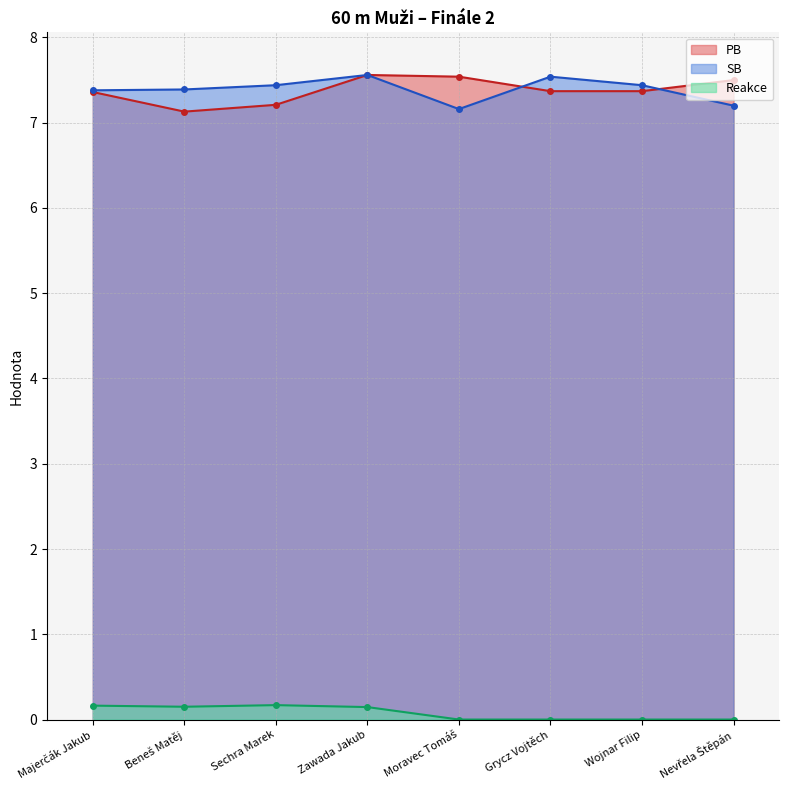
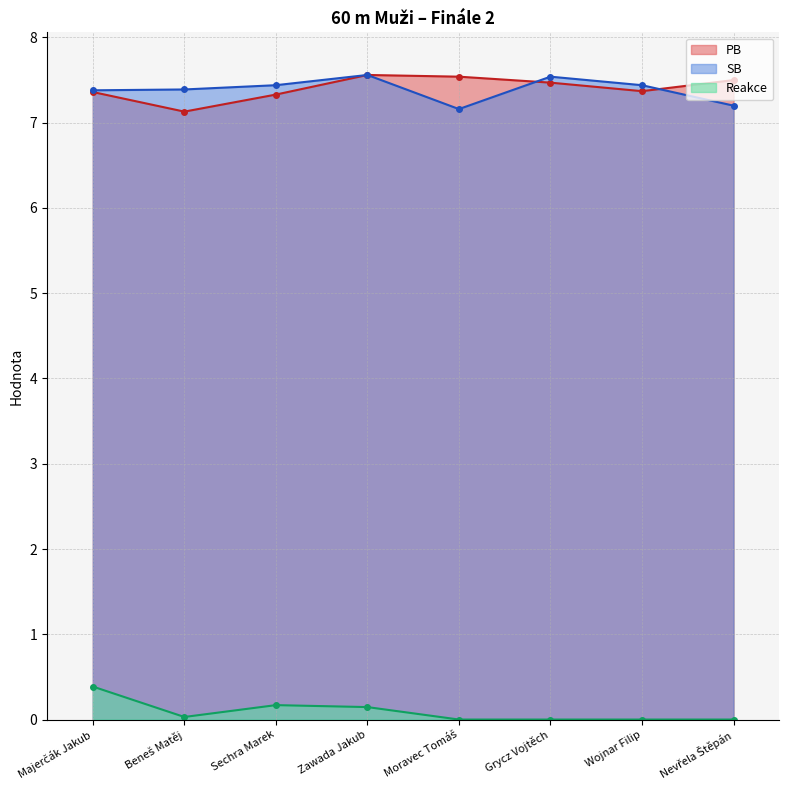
Reakce, Majerčák Jakub: 0.2 -> 0.4
Reakce, Beneš Matěj: 0.2 -> 0.0
PB, Sechra Marek: 7.2 -> 7.3
PB, Grycz Vojtěch: 7.4 -> 7.5
